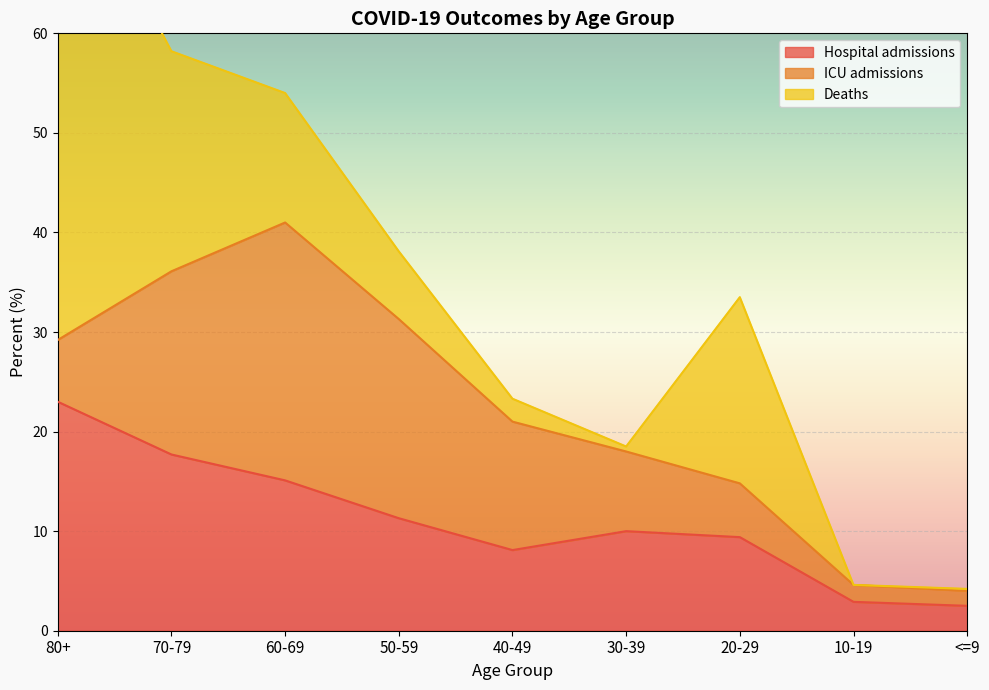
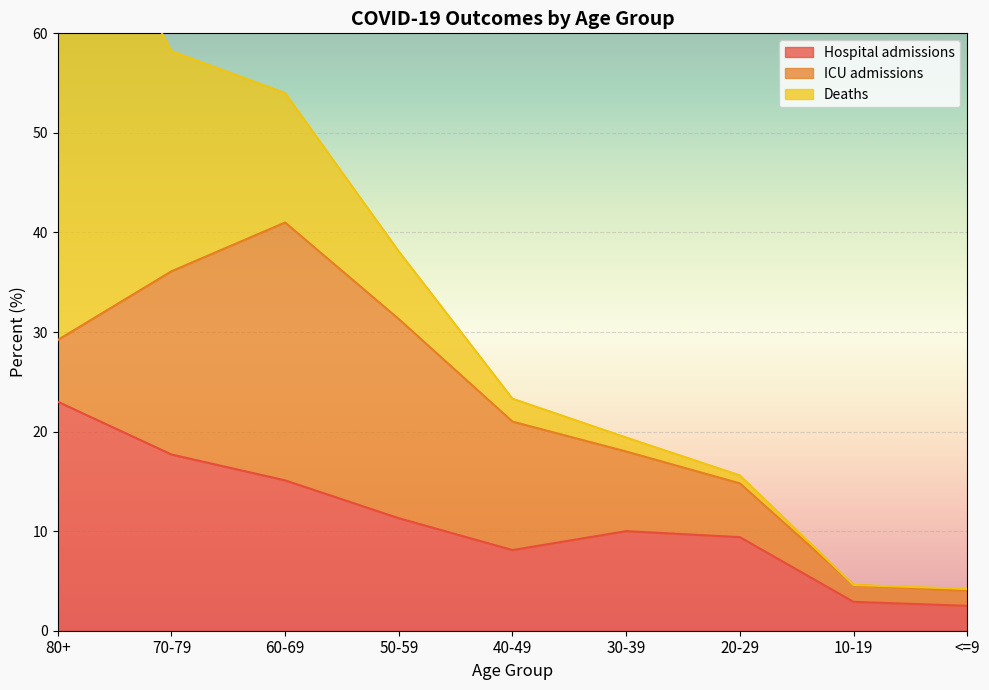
Deaths, 30-39: 0.5 -> 1.4
Deaths, 20-29: 19 -> 1
